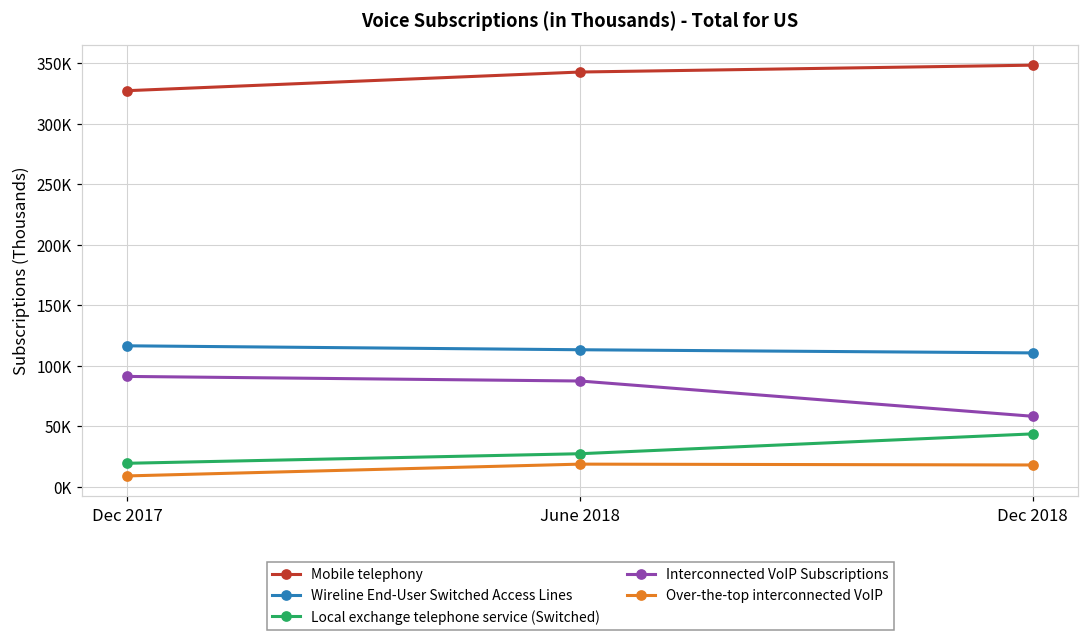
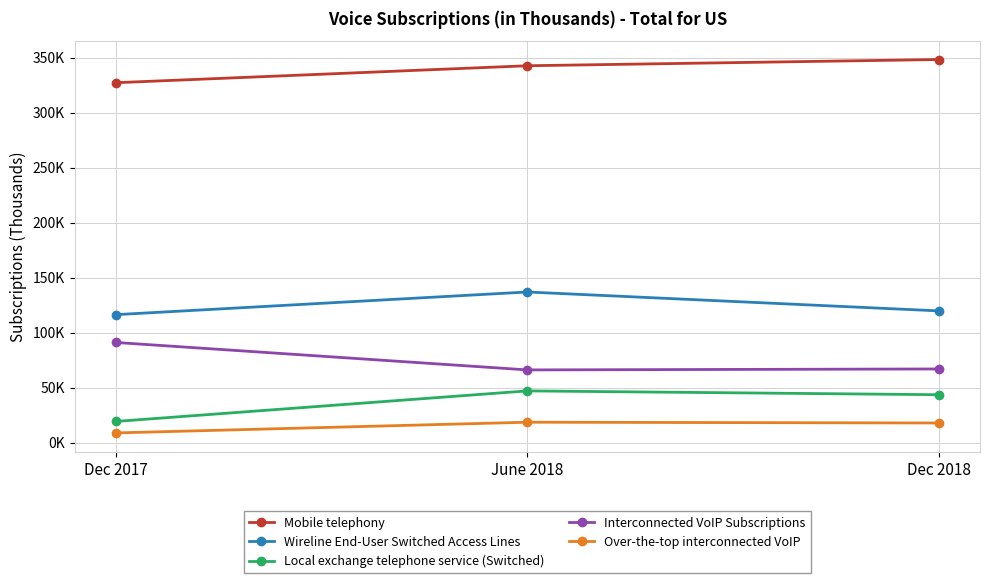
Wireline End-User Switched Access Lines, June 2018: 113000 -> 137000
Local exchange telephone service (Switched), June 2018: 27000 -> 47000
Interconnected VoIP Subscriptions, June 2018: 87000 -> 66000
Wireline End-User Switched Access Lines, Dec 2018: 110000 -> 120000
Interconnected VoIP Subscriptions, Dec 2018: 58000 -> 67000
